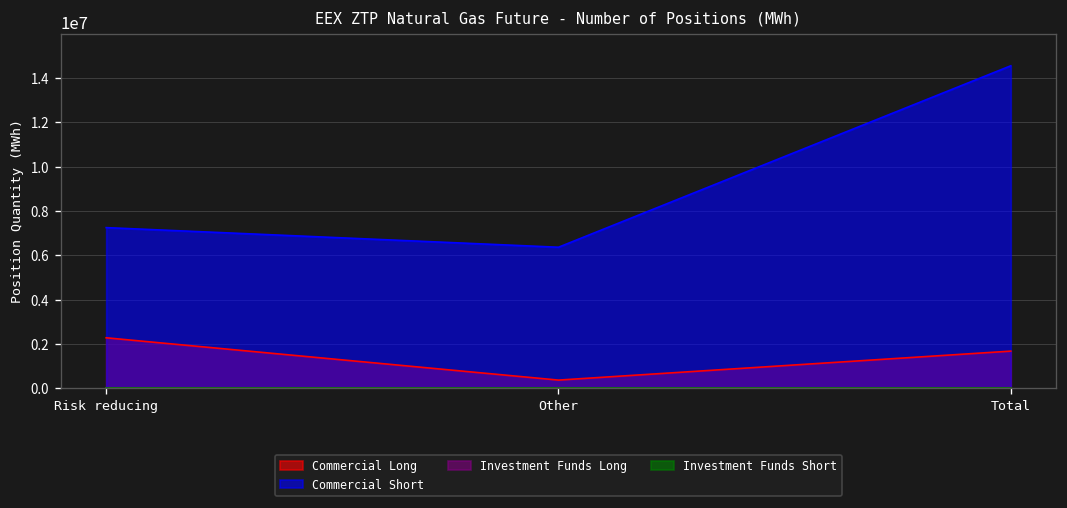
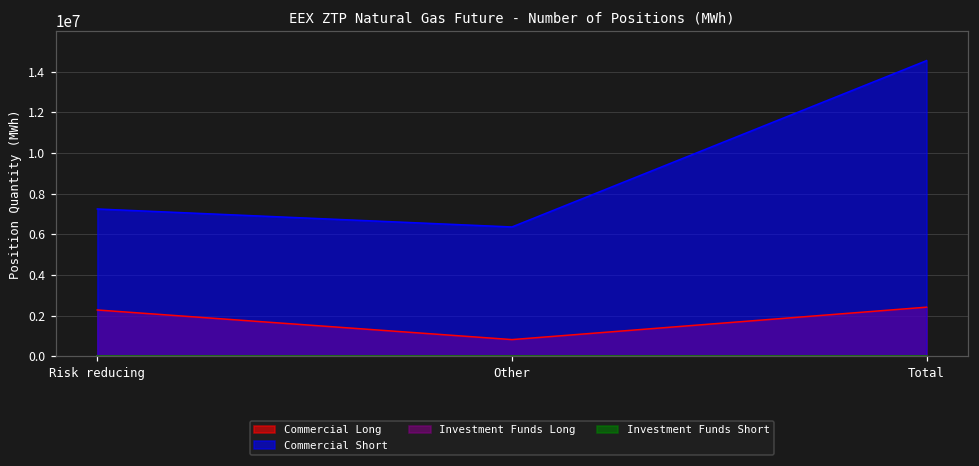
Commercial Long, Other: 400000 -> 800000
Commercial Long, Total: 1700000 -> 2400000
